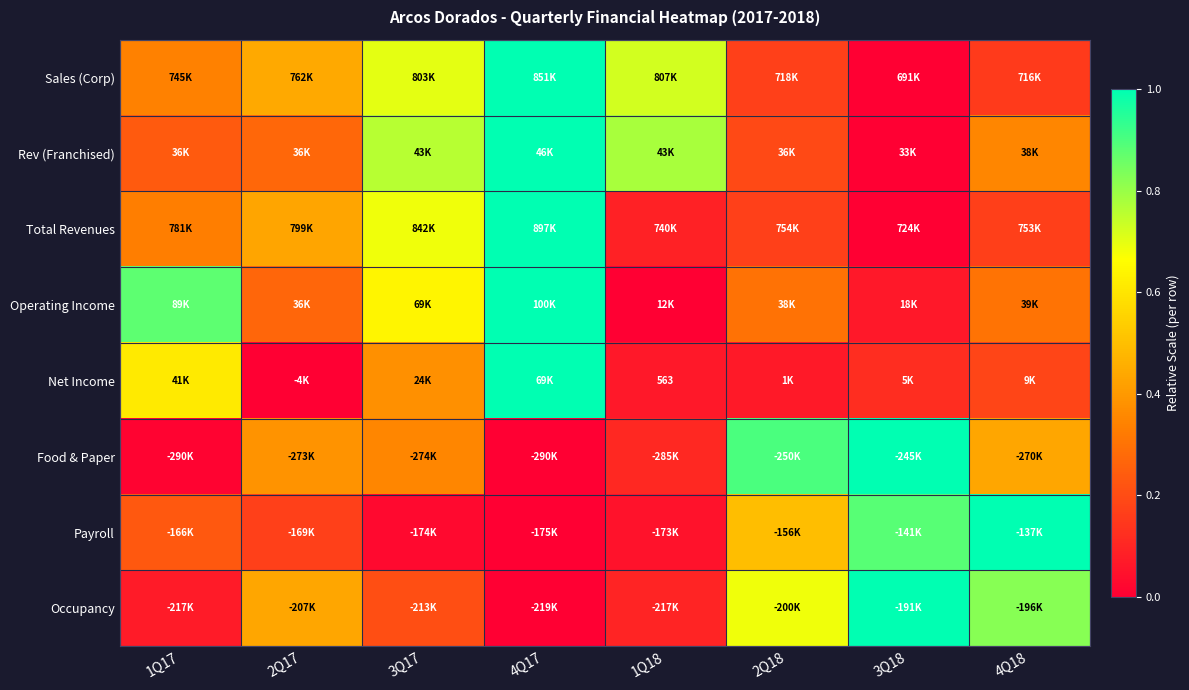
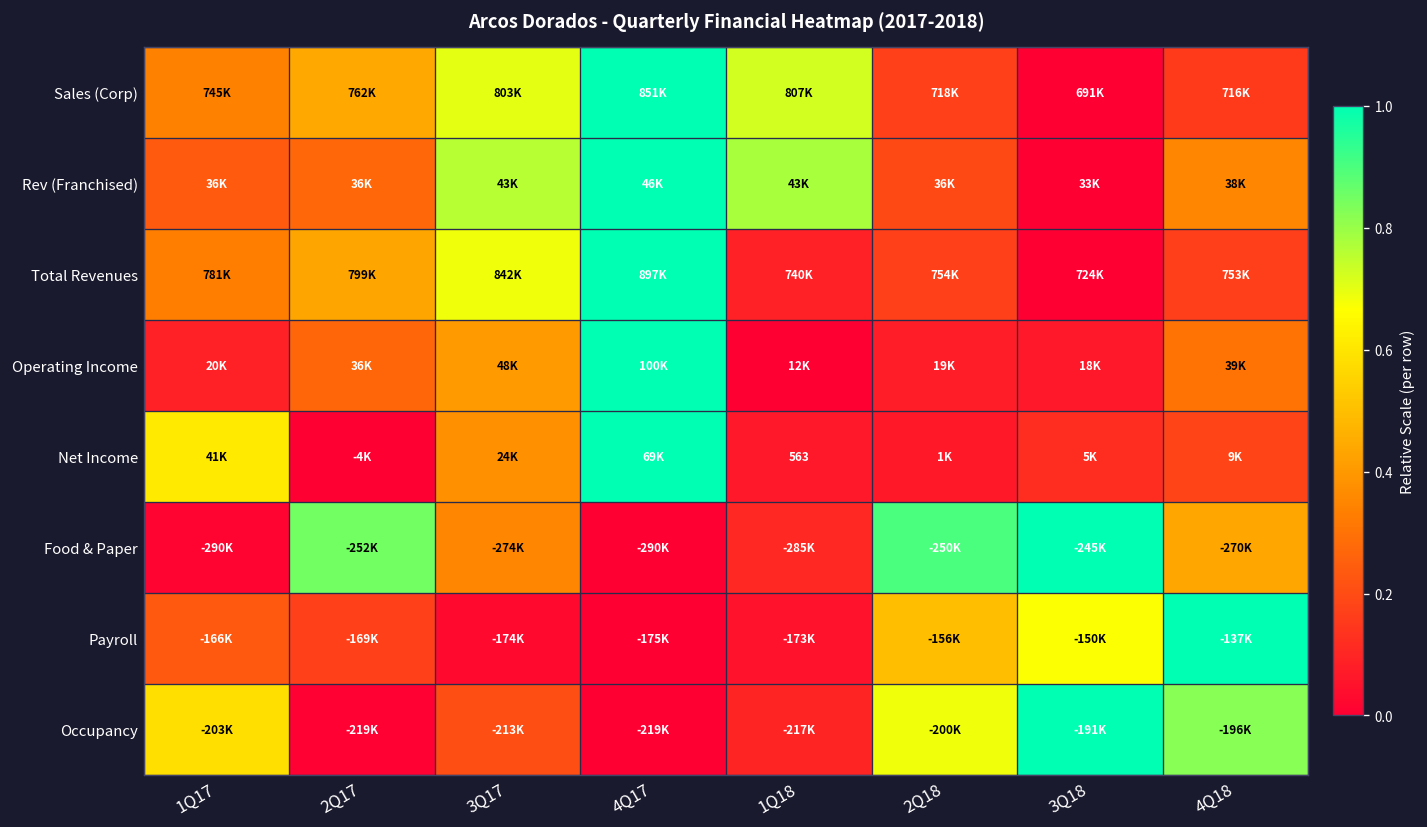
Operating Income, 1Q17: 89K -> 20K
Operating Income, 3Q17: 69K -> 48K
Operating Income, 2Q18: 38K -> 19K
Food & Paper, 2Q17: -273K -> -252K
Payroll, 3Q18: -141K -> -150K
Occupancy, 1Q17: -217K -> -203K
Occupancy, 2Q17: -207K -> -219K
